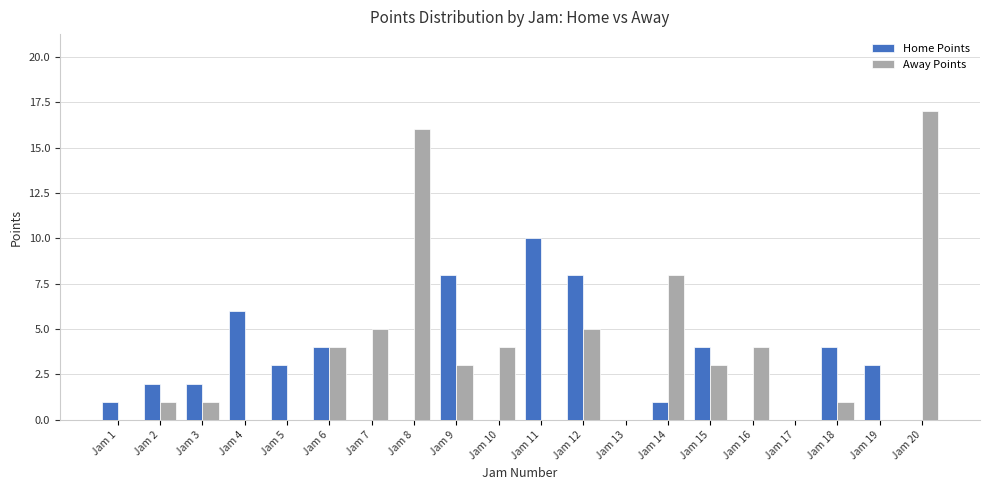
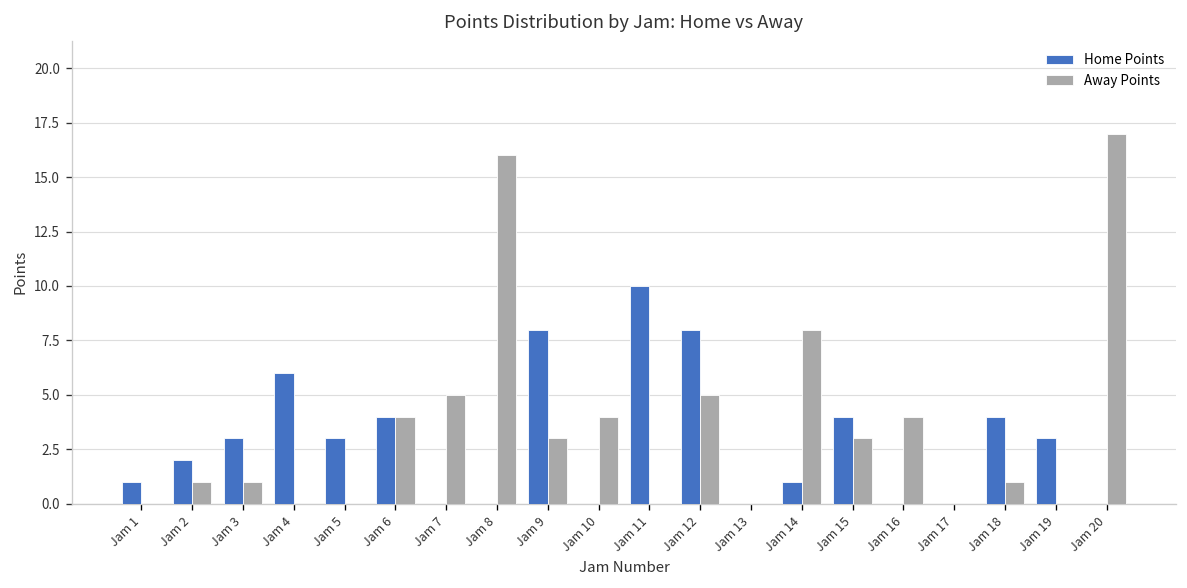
Home Points, Jam 3: 2 -> 3
